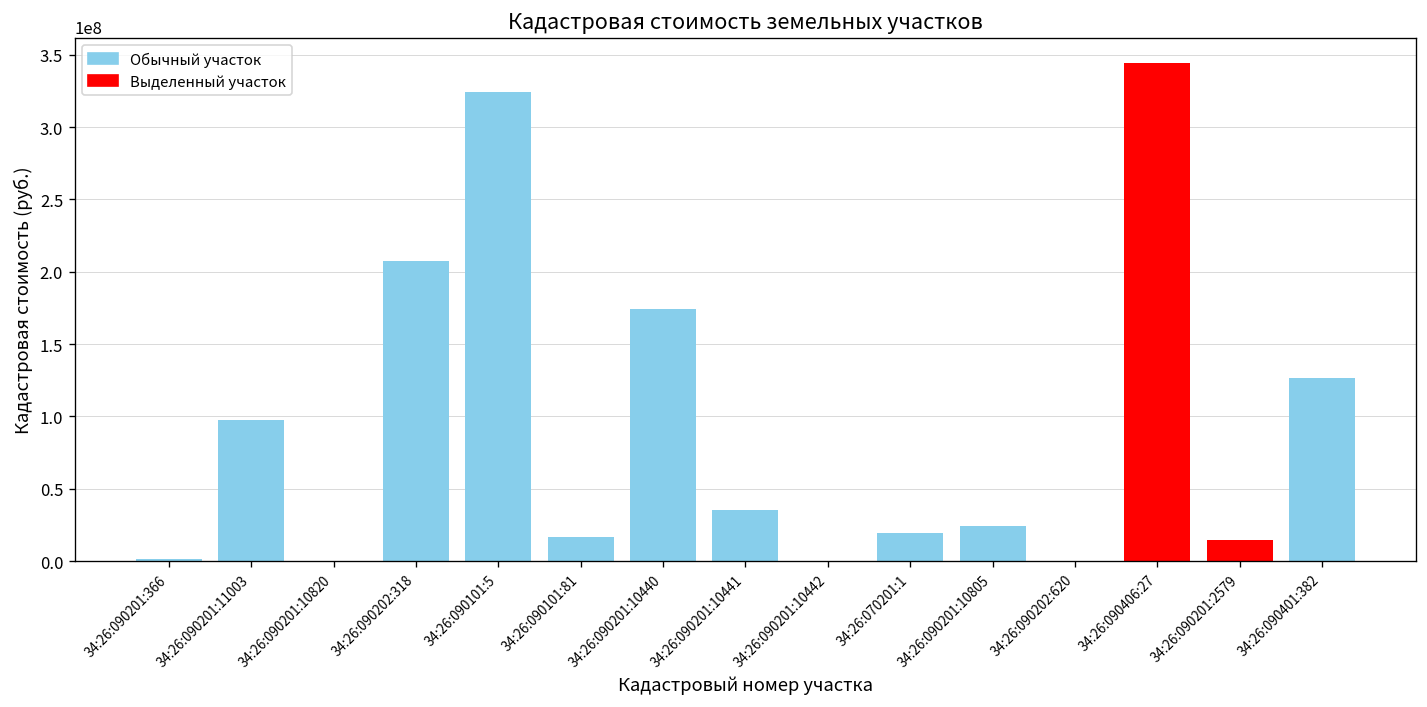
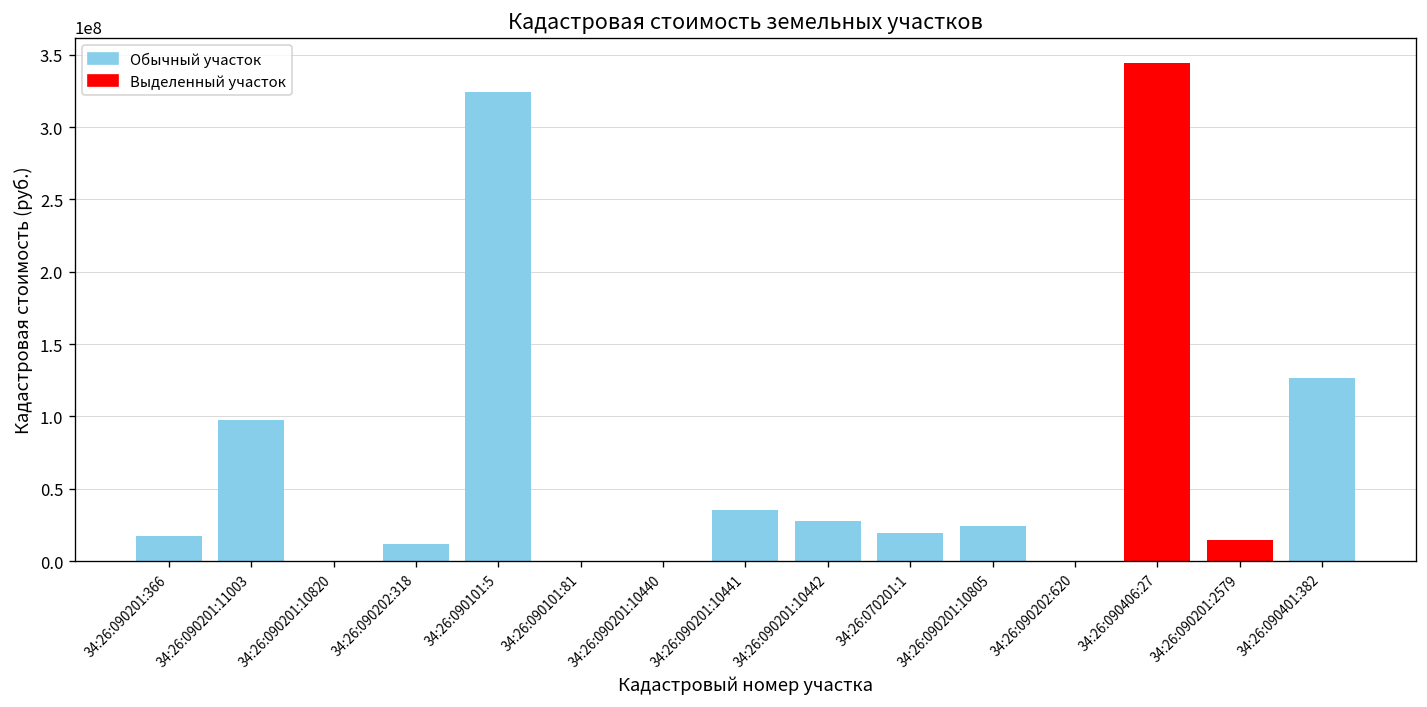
34:26:090201:366: 1000000 -> 17000000
34:26:090202:318: 208000000 -> 11000000
34:26:090101:81: 17000000 -> 0
34:26:090201:10440: 174000000 -> 0
34:26:090201:10442: 0 -> 28000000
